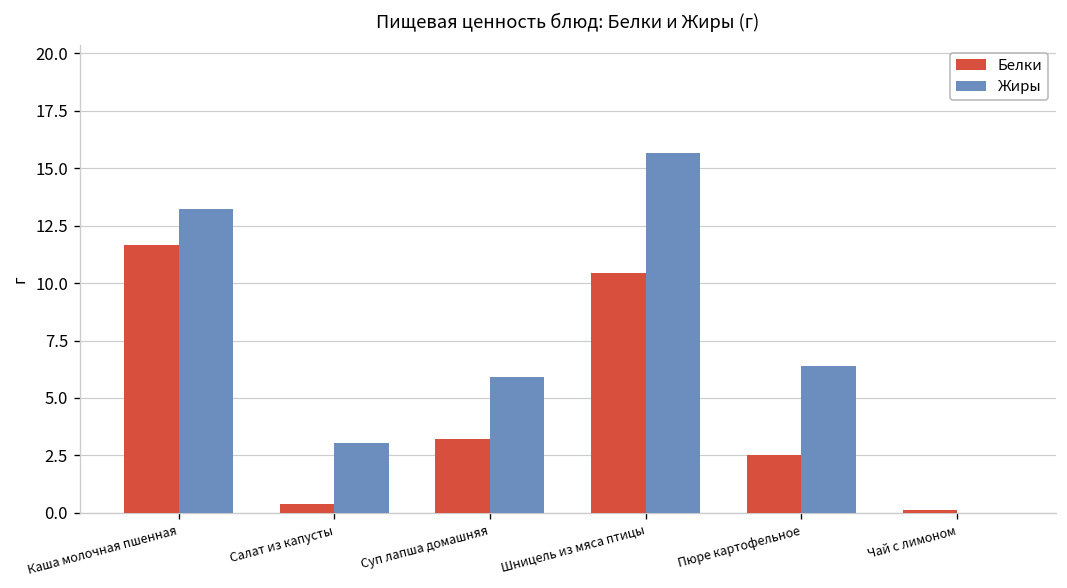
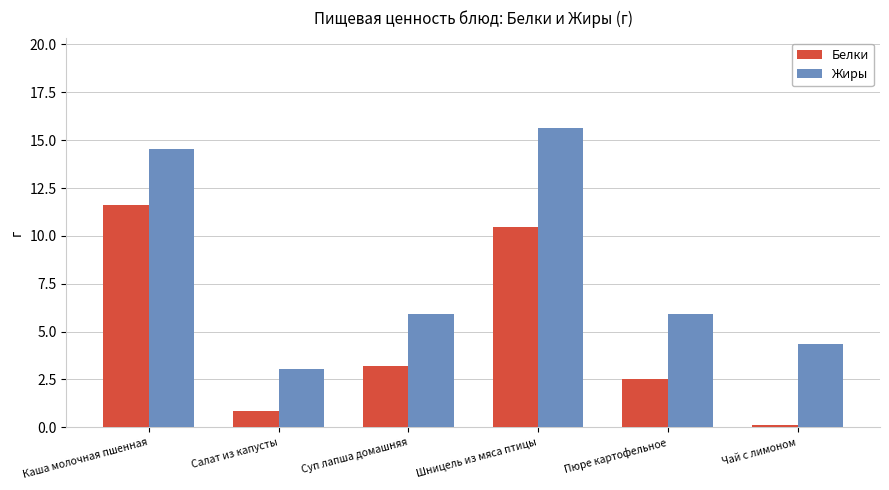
Жиры, Каша молочная пшенная: 13.2 -> 14.6
Белки, Салат из капусты: 0.4 -> 0.8
Жиры, Пюре картофельное: 6.4 -> 5.9
Жиры, Чай с лимоном: 0.0 -> 4.3
